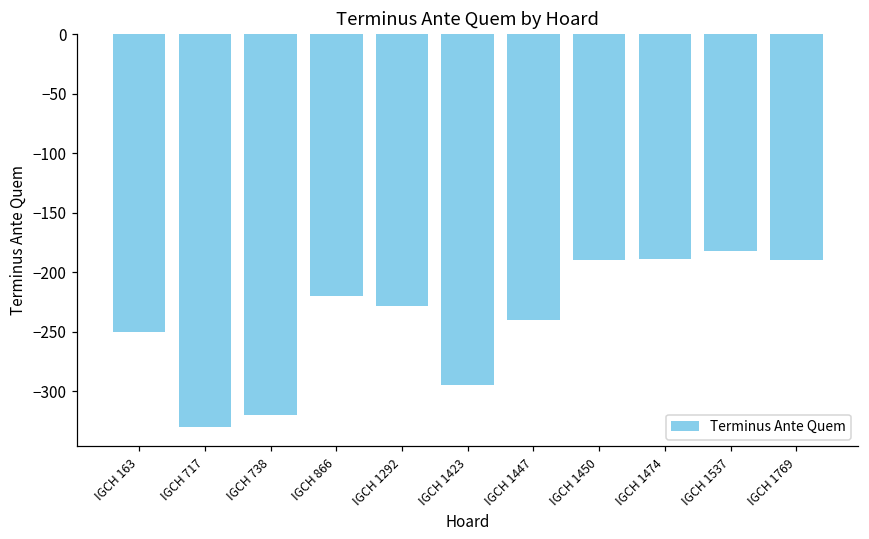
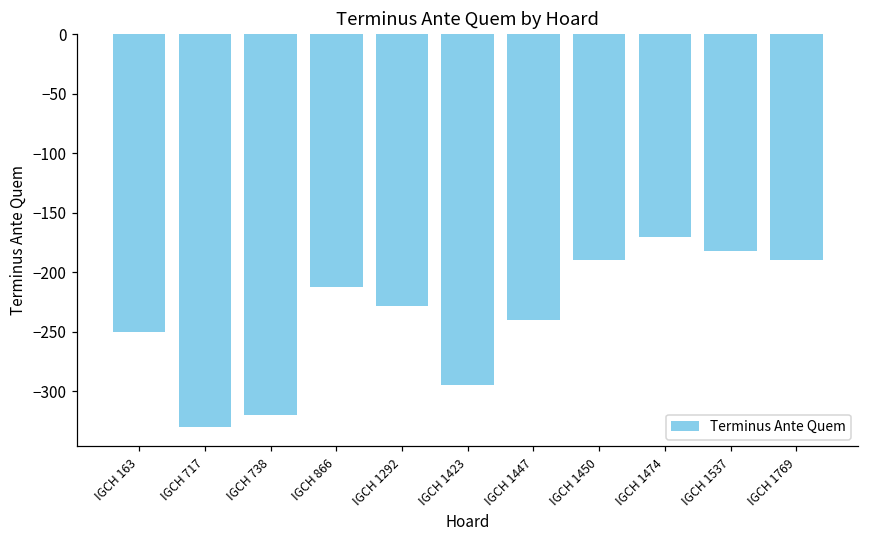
IGCH 866: -220 -> -212
IGCH 1474: -189 -> -170
